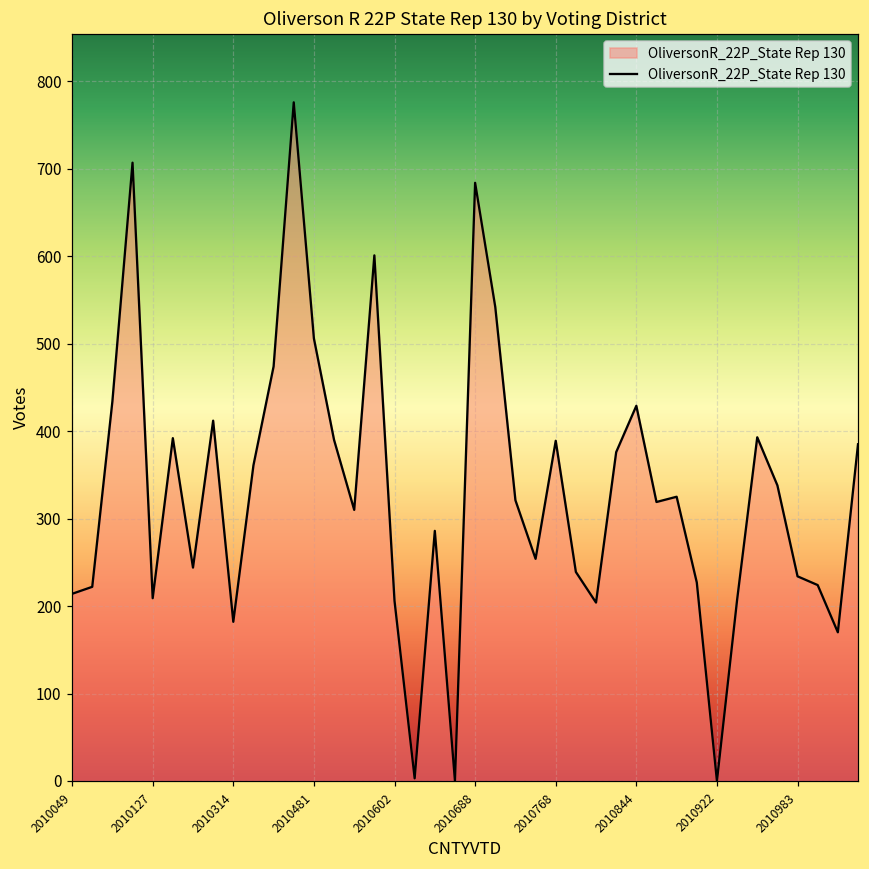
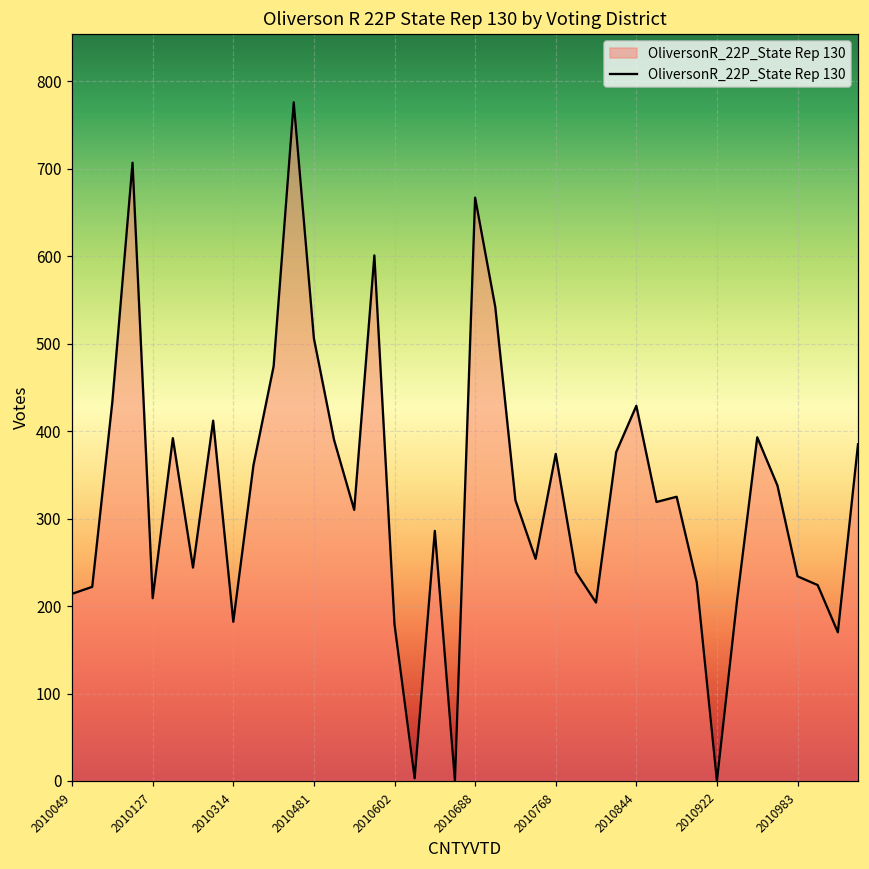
2010602: 210 -> 180
2010688: 680 -> 670
2010768: 390 -> 370
